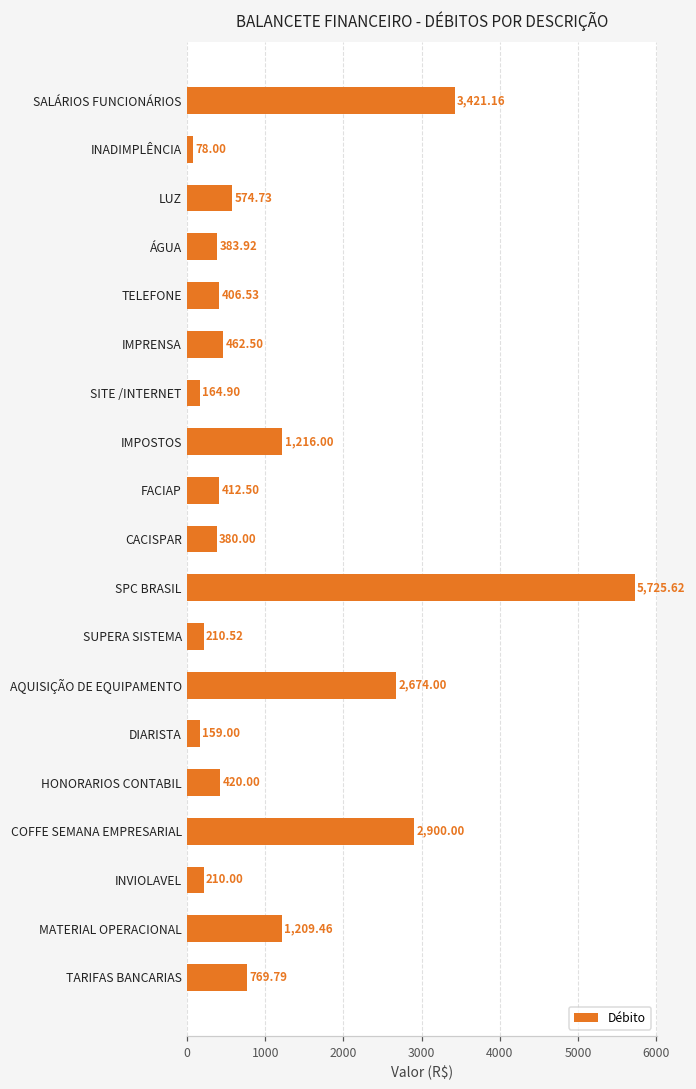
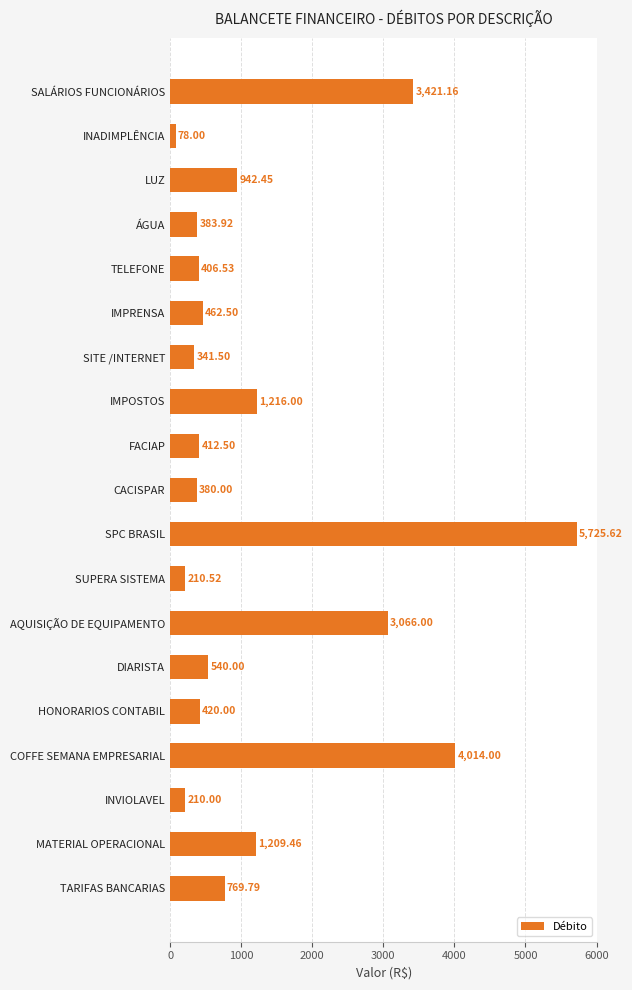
LUZ: 574.73 -> 942.45
SITE /INTERNET: 164.90 -> 341.50
AQUISIÇÃO DE EQUIPAMENTO: 2,674.00 -> 3,066.00
DIARISTA: 159.00 -> 540.00
COFFE SEMANA EMPRESARIAL: 2,900.00 -> 4,014.00
